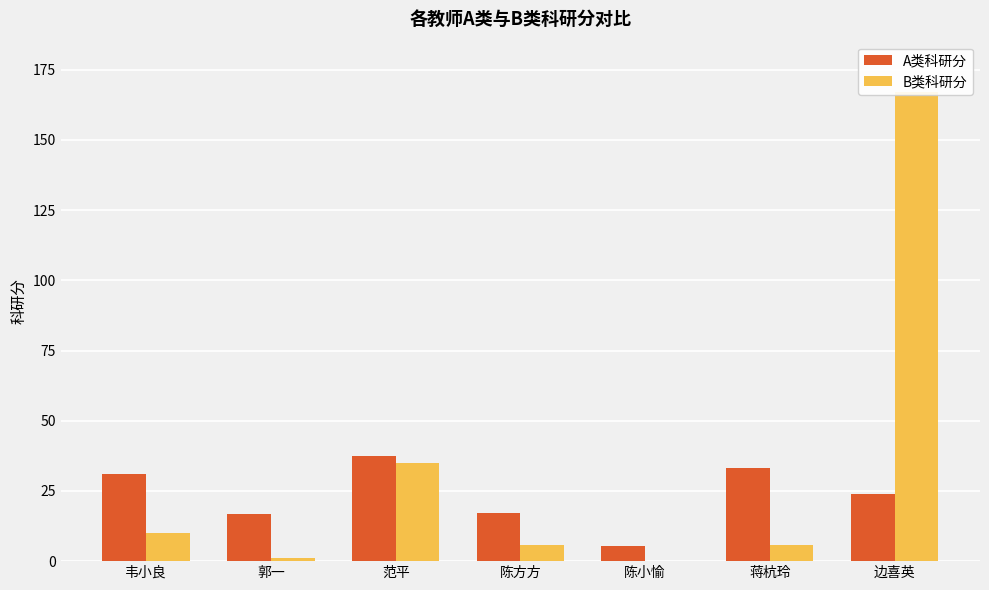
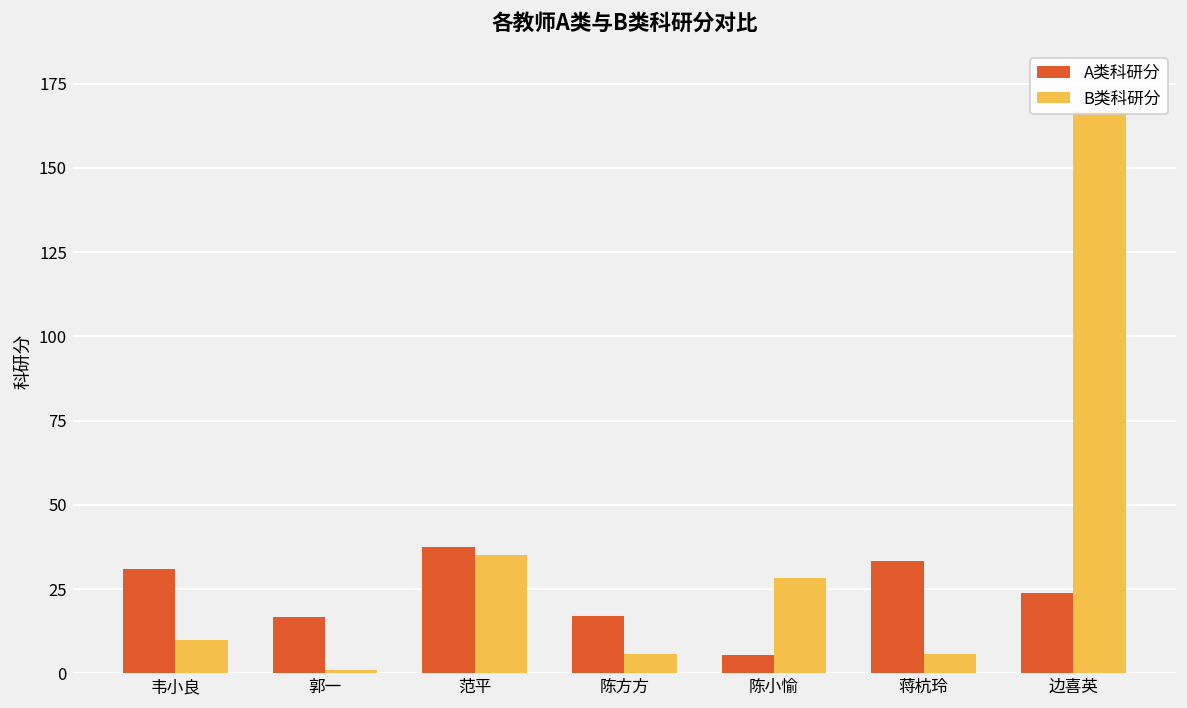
B类科研分, 陈小愉: 0 -> 28
